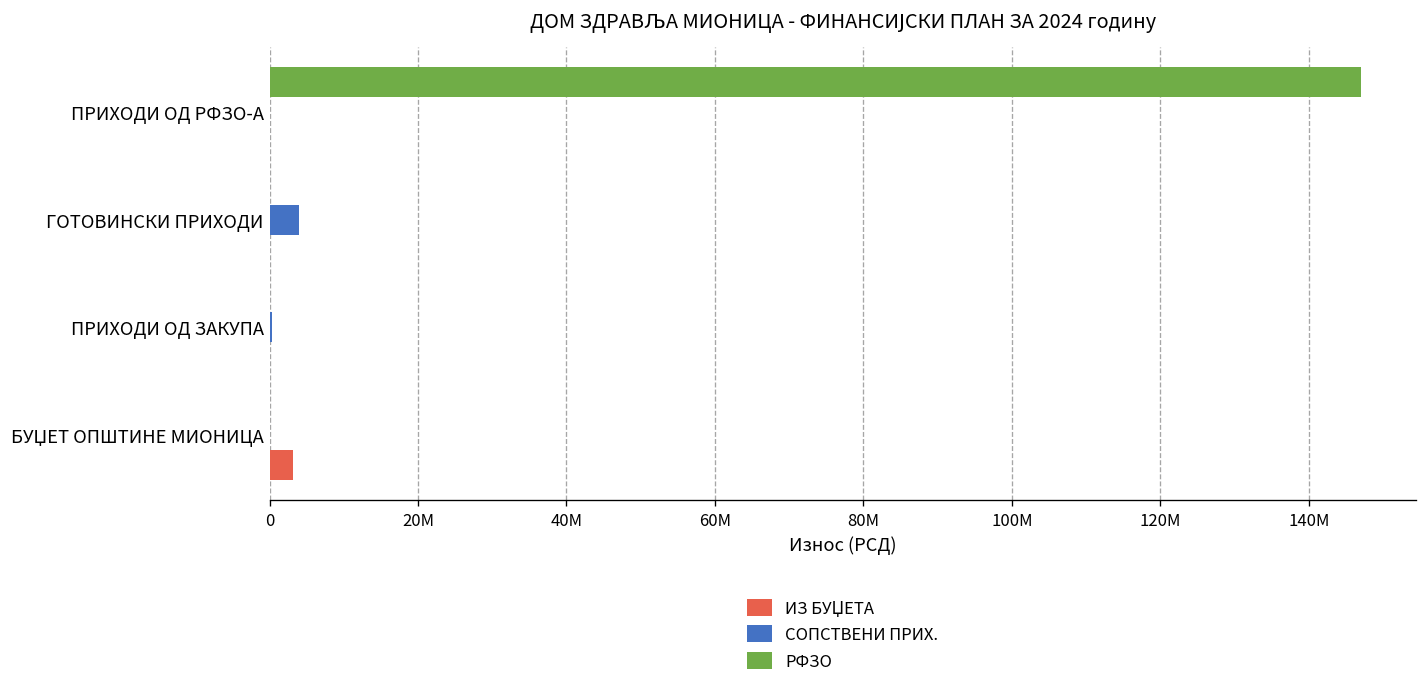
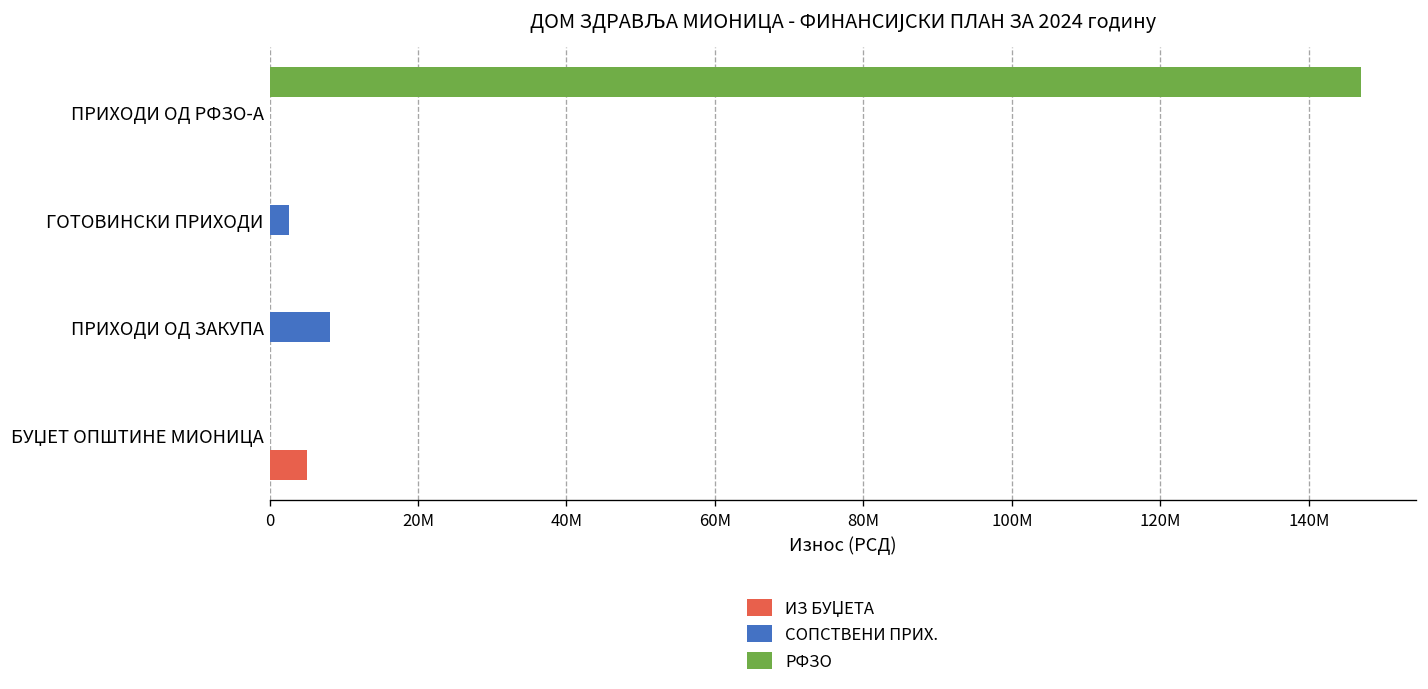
СОПСТВЕНИ ПРИХ., ГОТОВИНСКИ ПРИХОДИ: 4000000 -> 3000000
СОПСТВЕНИ ПРИХ., ПРИХОДИ ОД ЗАКУПА: 0 -> 8000000
ИЗ БУЏЕТА, БУЏЕТ ОПШТИНЕ МИОНИЦА: 3000000 -> 5000000
